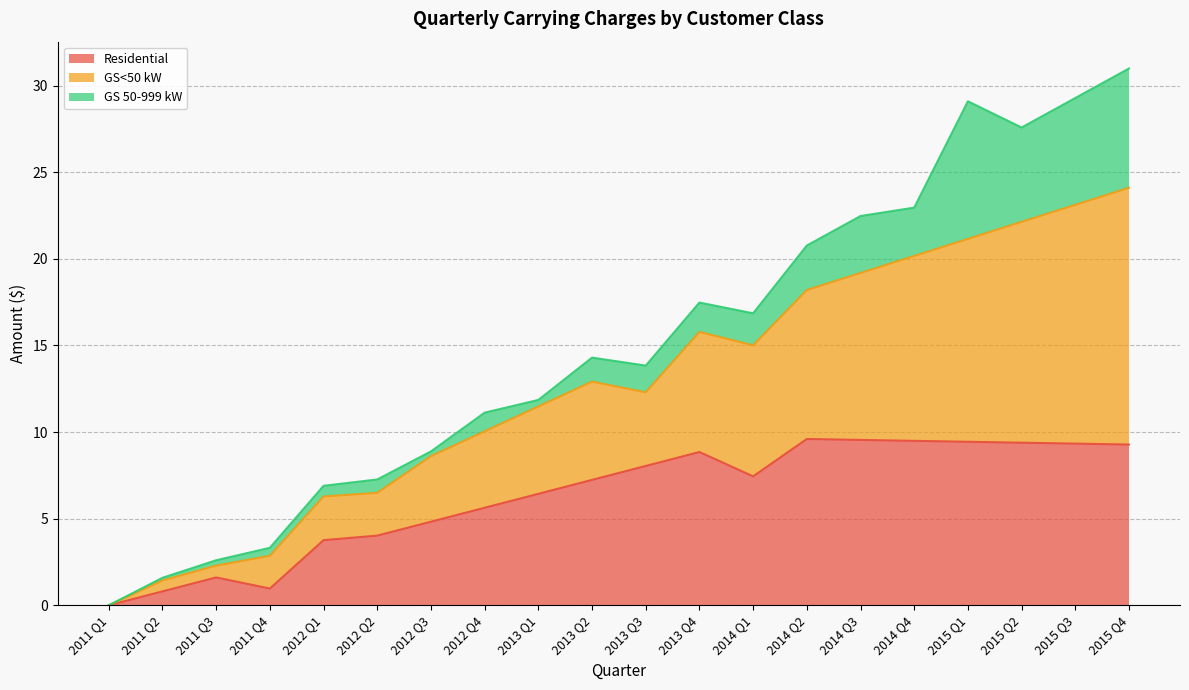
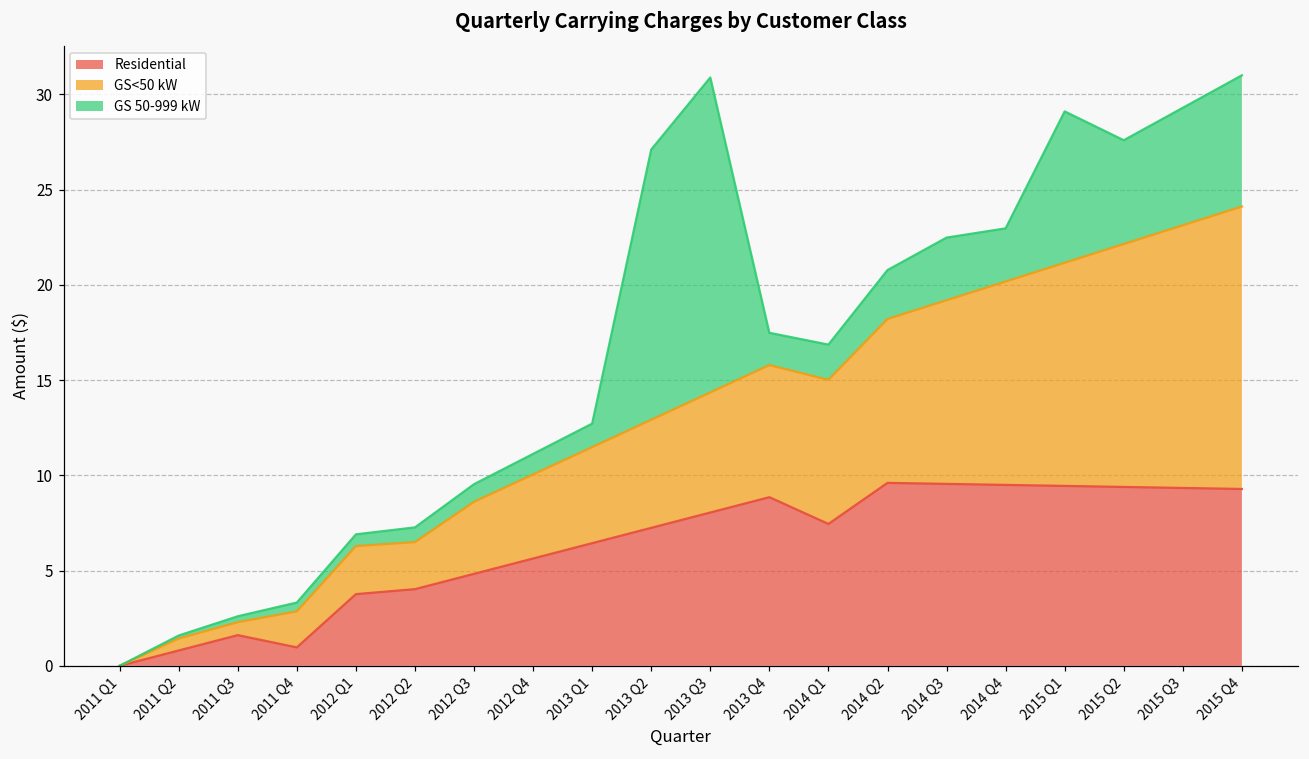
GS 50-999 kW, 2012 Q3: 0.3 -> 0.9
GS 50-999 kW, 2013 Q1: 0.4 -> 1.2
GS 50-999 kW, 2013 Q2: 1.4 -> 14.2
GS<50 kW, 2013 Q3: 4.3 -> 6.3
GS 50-999 kW, 2013 Q3: 1.5 -> 16.5
